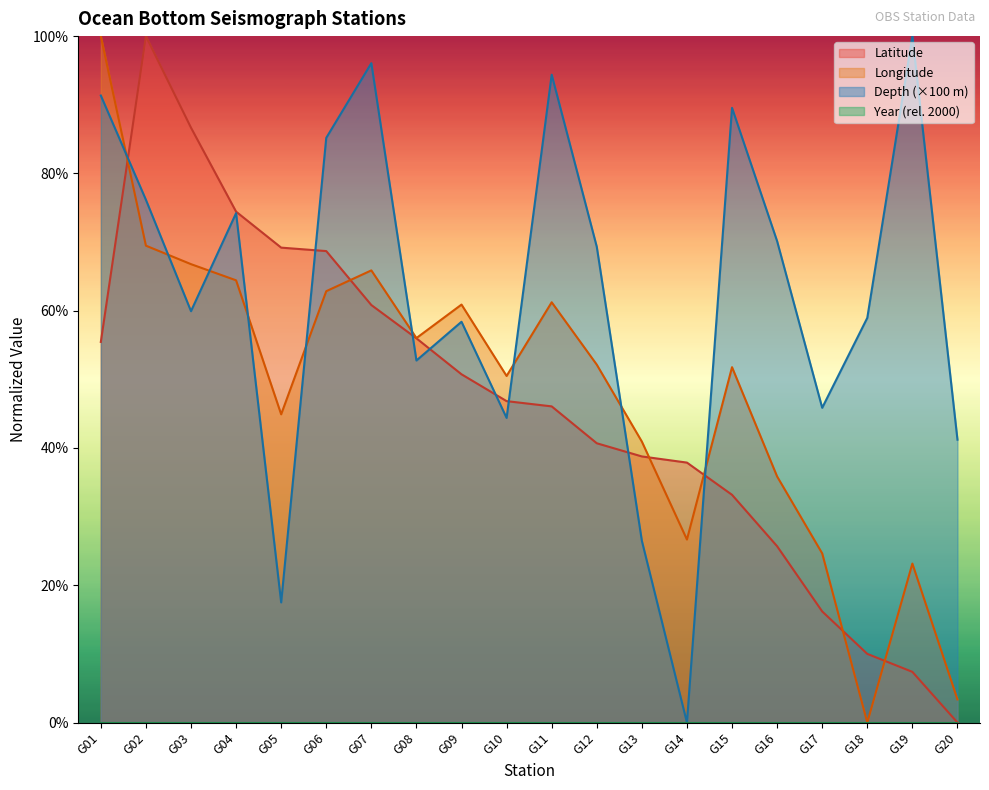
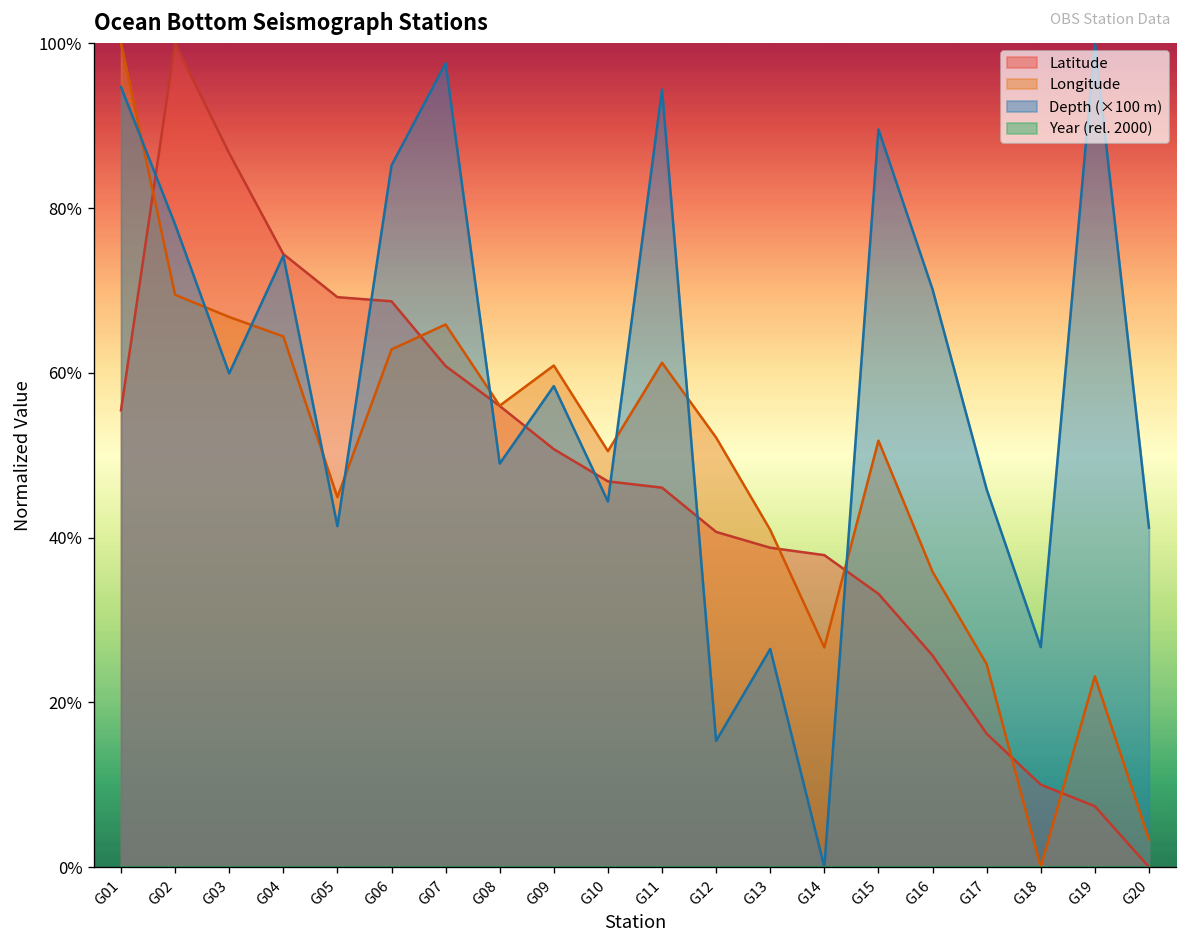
Depth (×100 m), G01: 91% -> 95%
Depth (×100 m), G02: 76% -> 78%
Depth (×100 m), G05: 17% -> 41%
Depth (×100 m), G07: 96% -> 98%
Depth (×100 m), G08: 53% -> 49%
Depth (×100 m), G12: 69% -> 15%
Depth (×100 m), G18: 59% -> 27%
